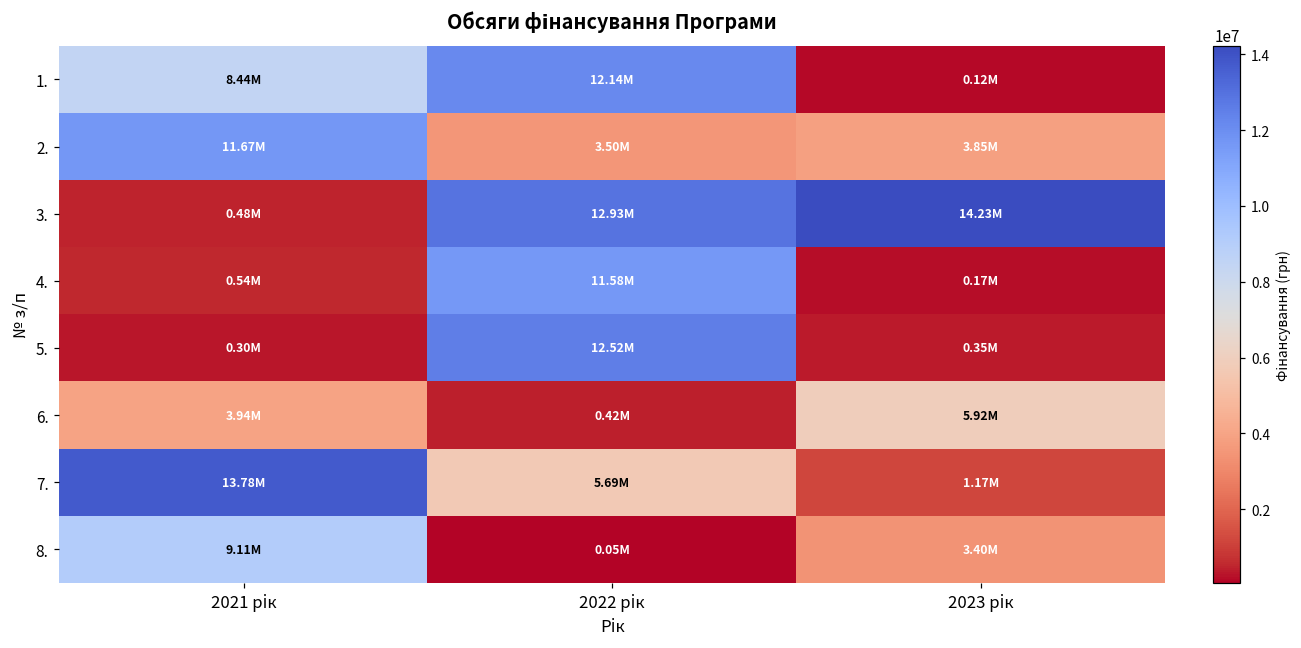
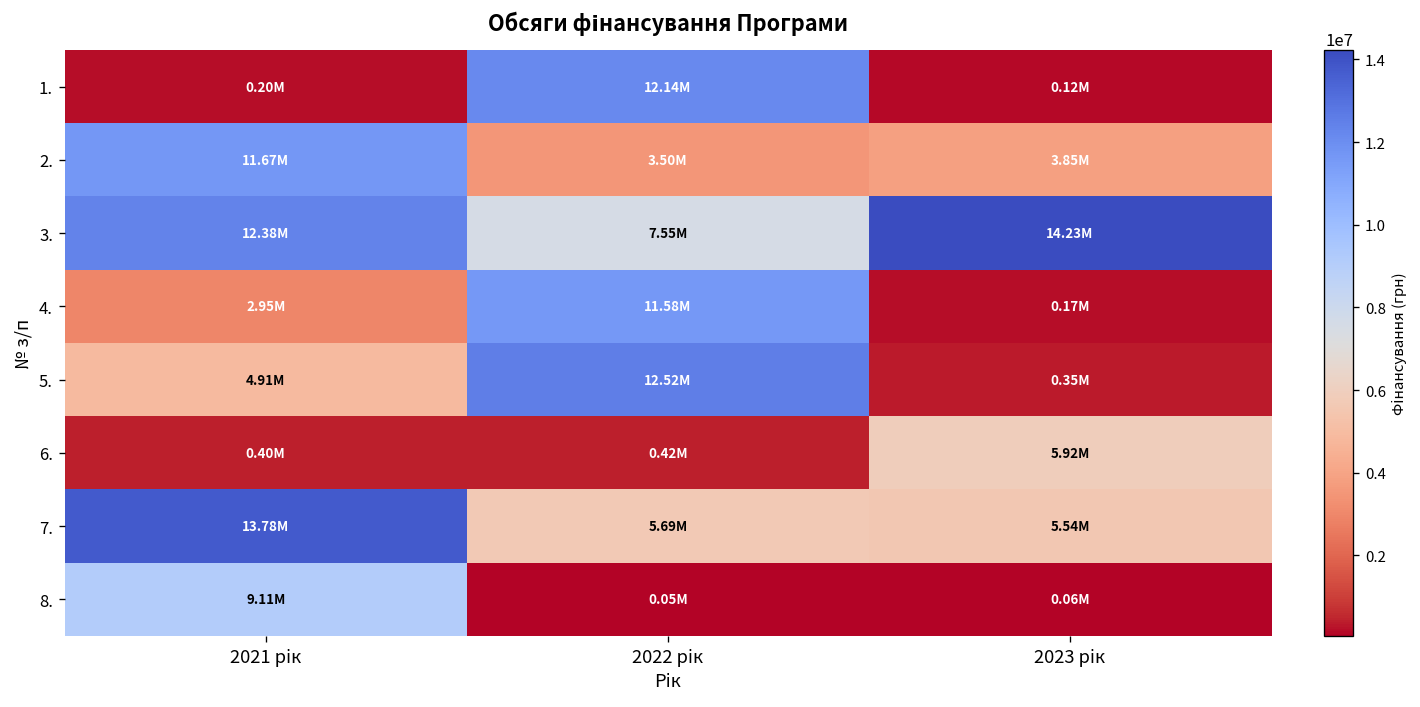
1., 2021 рік: 8.44M -> 0.20M
3., 2021 рік: 0.48M -> 12.38M
3., 2022 рік: 12.93M -> 7.55M
4., 2021 рік: 0.54M -> 2.95M
5., 2021 рік: 0.30M -> 4.91M
6., 2021 рік: 3.94M -> 0.40M
7., 2023 рік: 1.17M -> 5.54M
8., 2023 рік: 3.40M -> 0.06M
